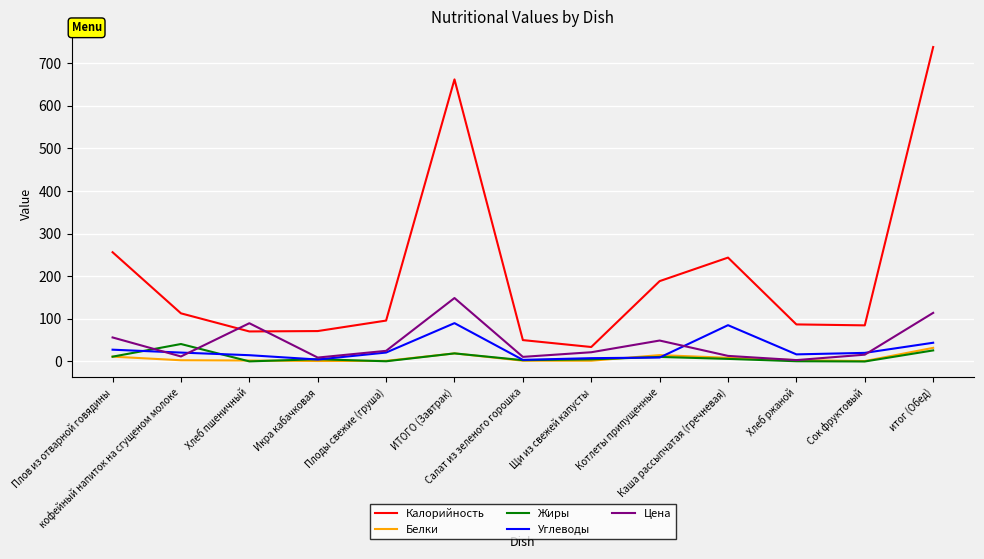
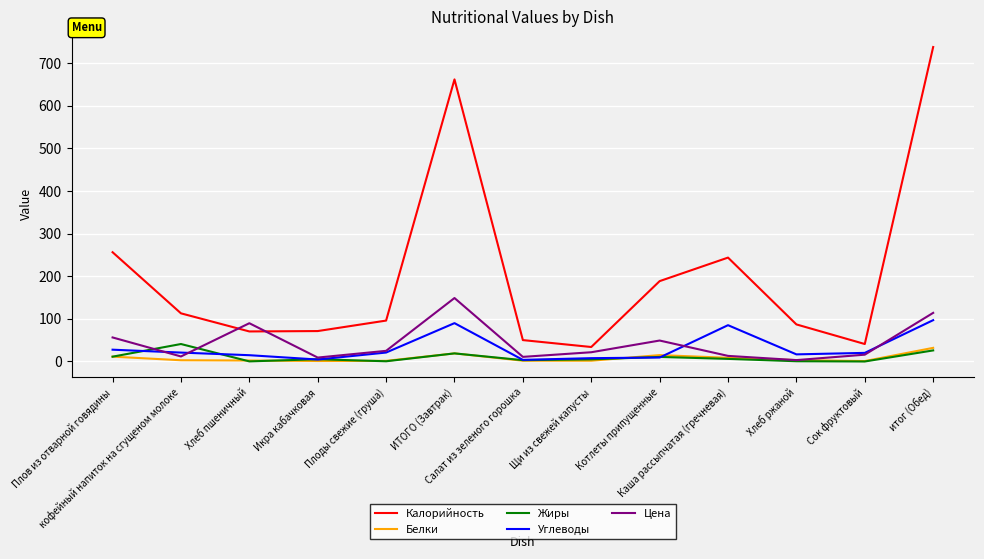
Калорийность, Сок фруктовый: 80 -> 40
Углеводы, итог (Обед): 40 -> 100
